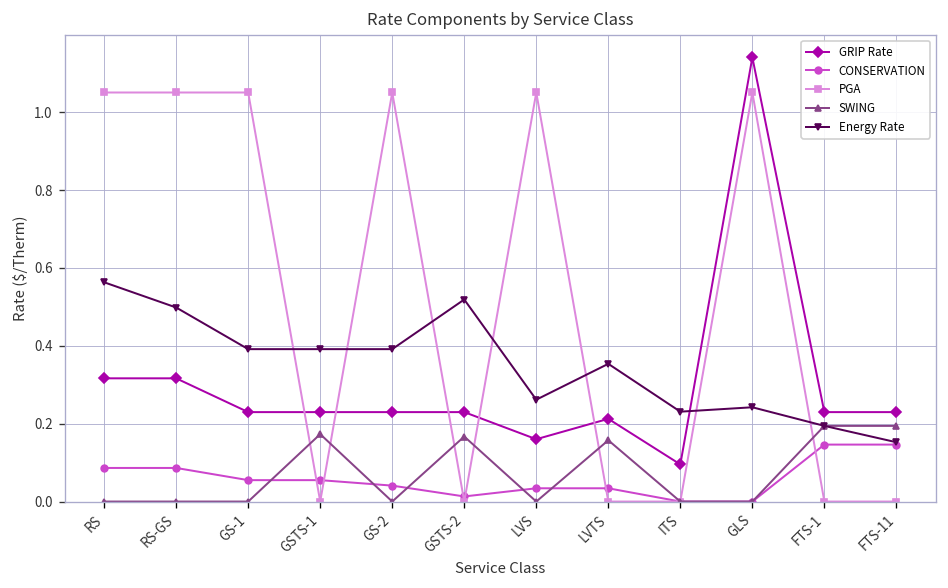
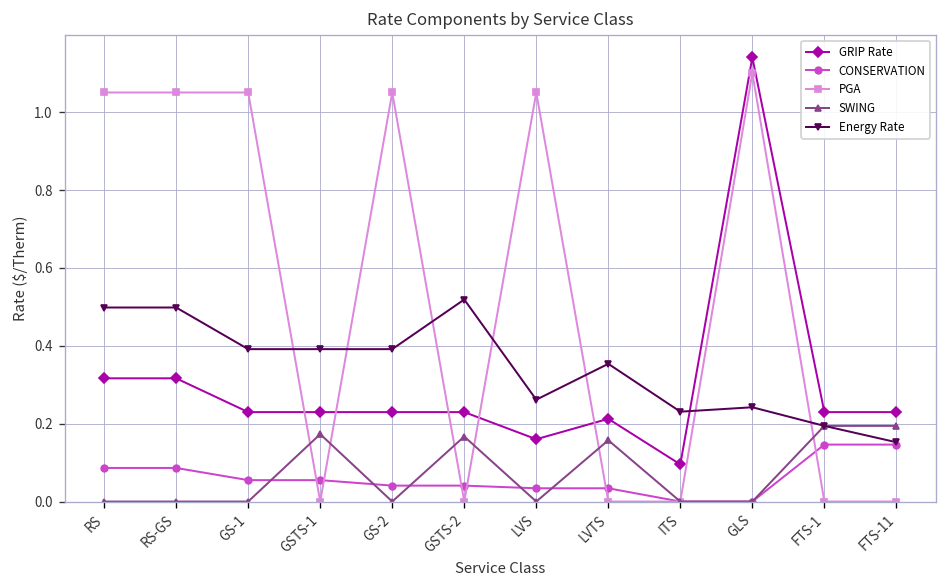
Energy Rate, RS: 0.56 -> 0.50
CONSERVATION, GSTS-2: 0.01 -> 0.04
PGA, GLS: 1.05 -> 1.10
